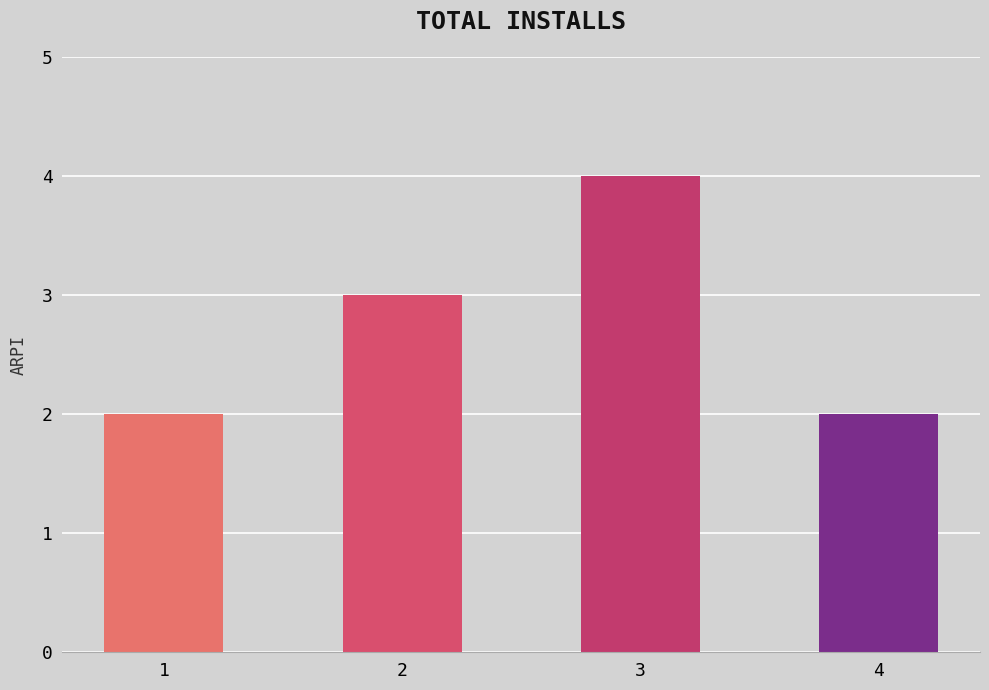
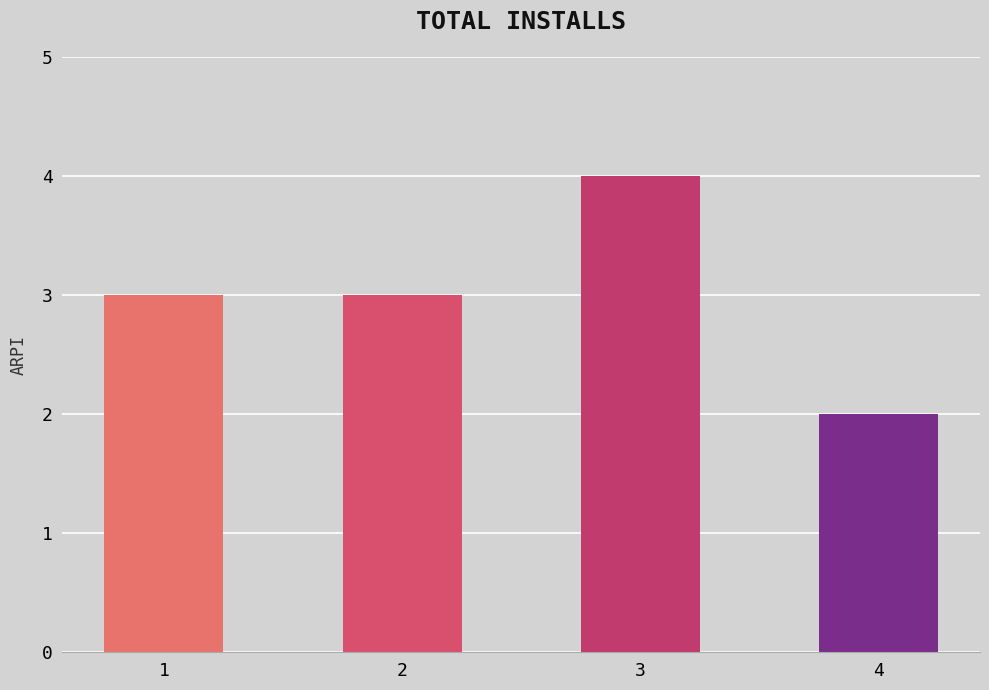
1: 2 -> 3
